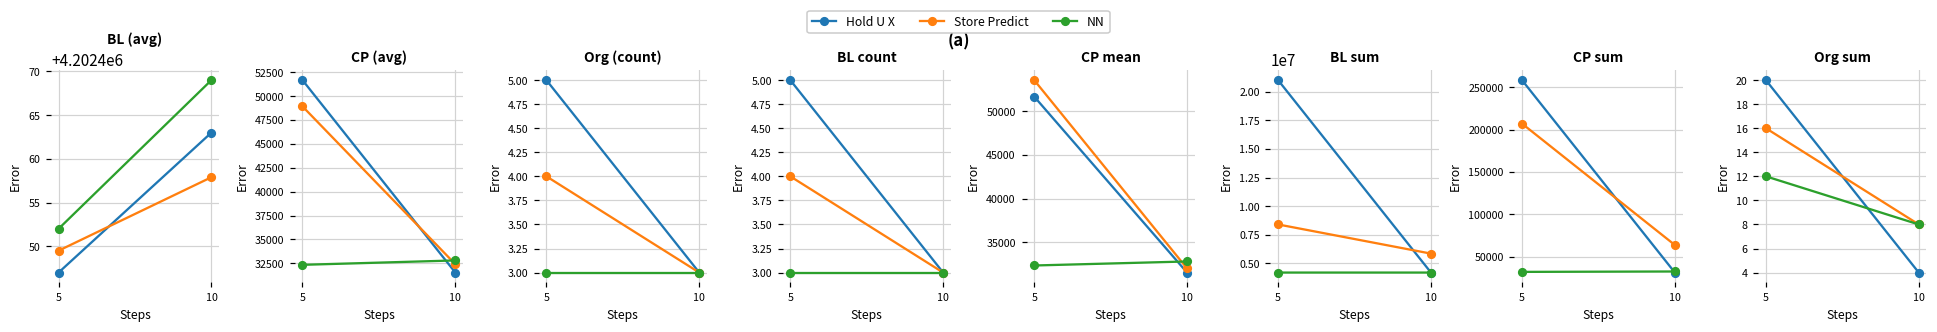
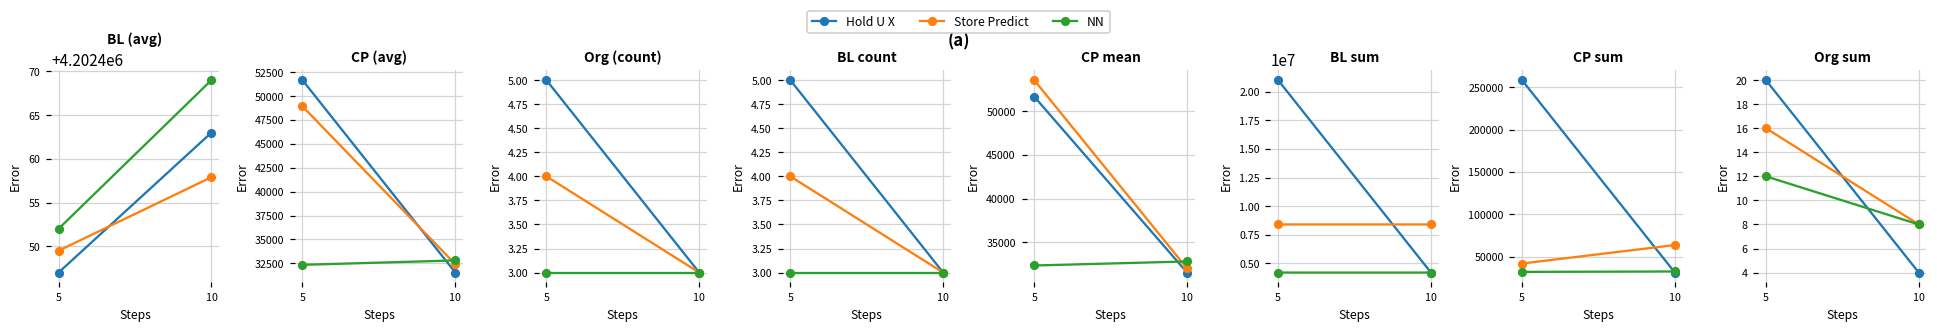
BL sum, Store Predict, 10: 5900000 -> 8400000
CP sum, Store Predict, 5: 210000 -> 40000
